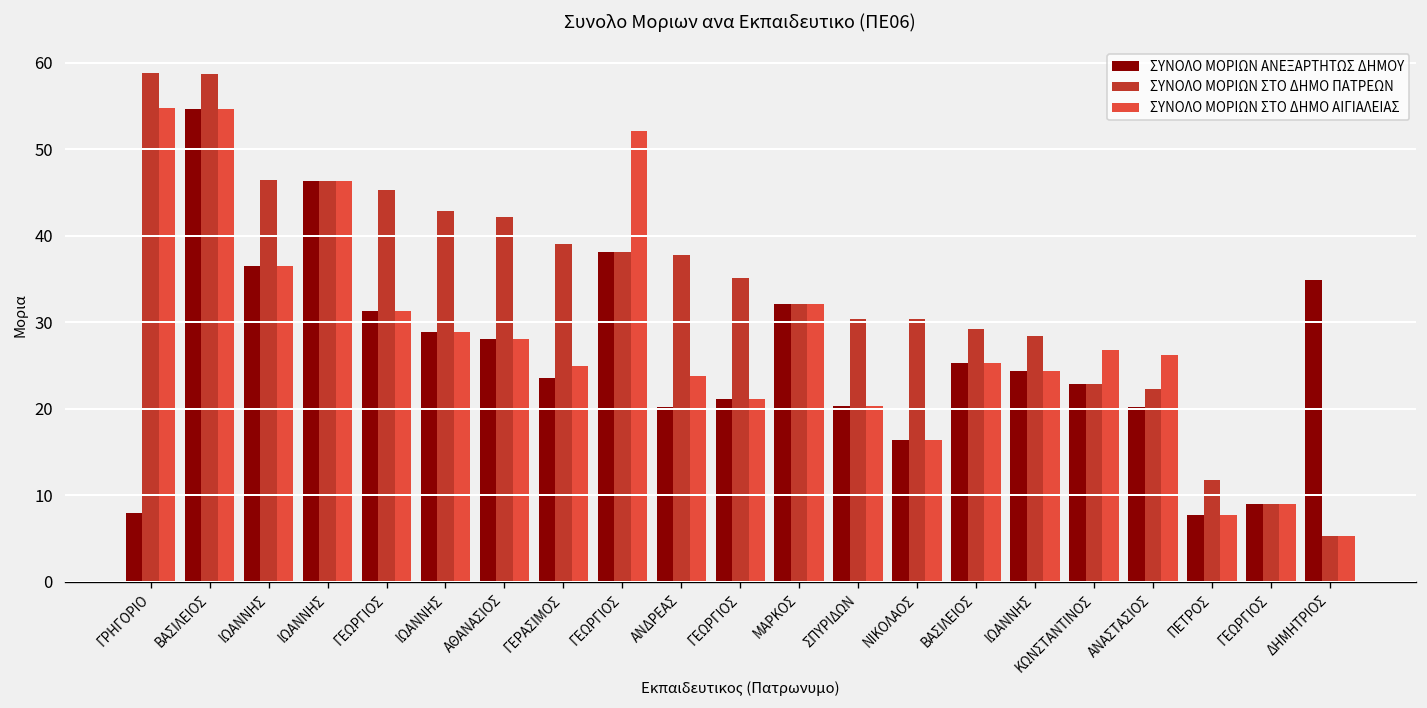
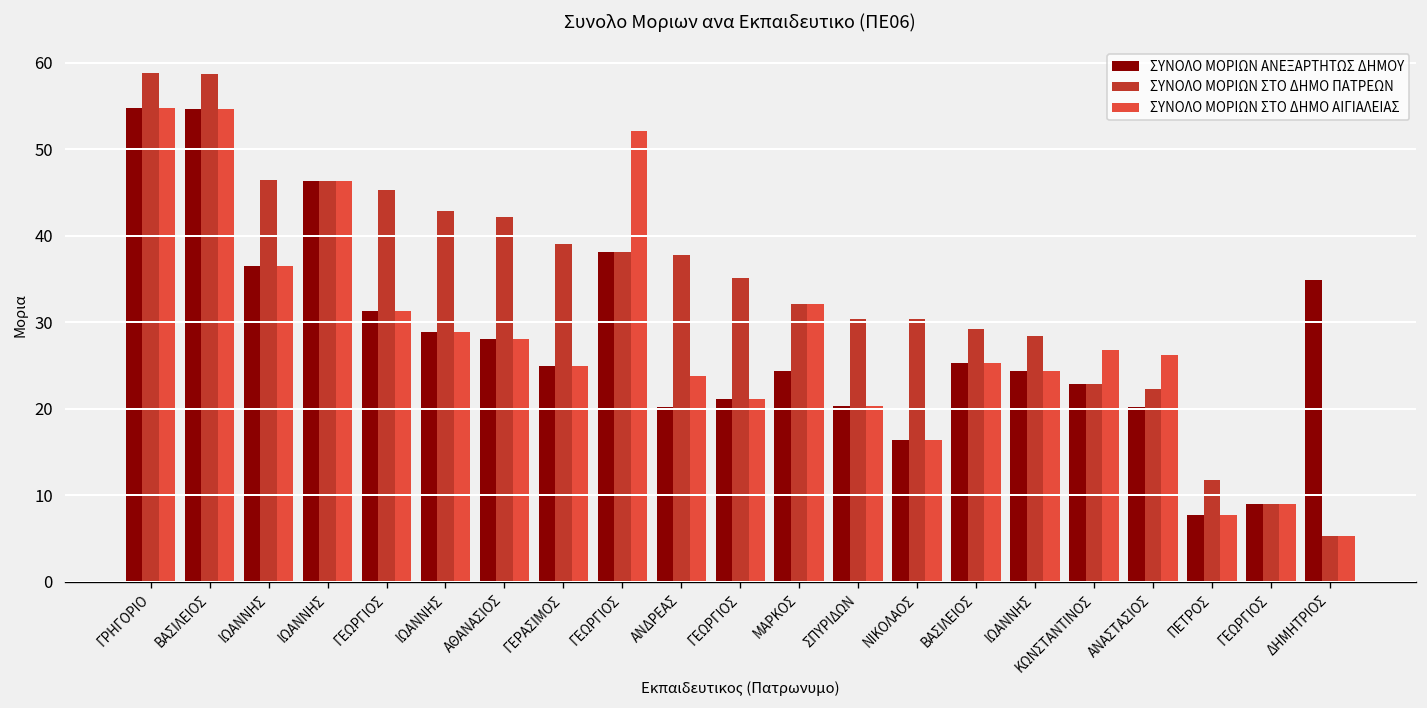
ΣΥΝΟΛΟ ΜΟΡΙΩΝ ΑΝΕΞΑΡΤΗΤΩΣ ΔΗΜΟΥ, ΓΡΗΓΟΡΙΟ: 8 -> 55
ΣΥΝΟΛΟ ΜΟΡΙΩΝ ΑΝΕΞΑΡΤΗΤΩΣ ΔΗΜΟΥ, ΓΕΡΑΣΙΜΟΣ: 24 -> 25
ΣΥΝΟΛΟ ΜΟΡΙΩΝ ΑΝΕΞΑΡΤΗΤΩΣ ΔΗΜΟΥ, ΜΑΡΚΟΣ: 32 -> 24
